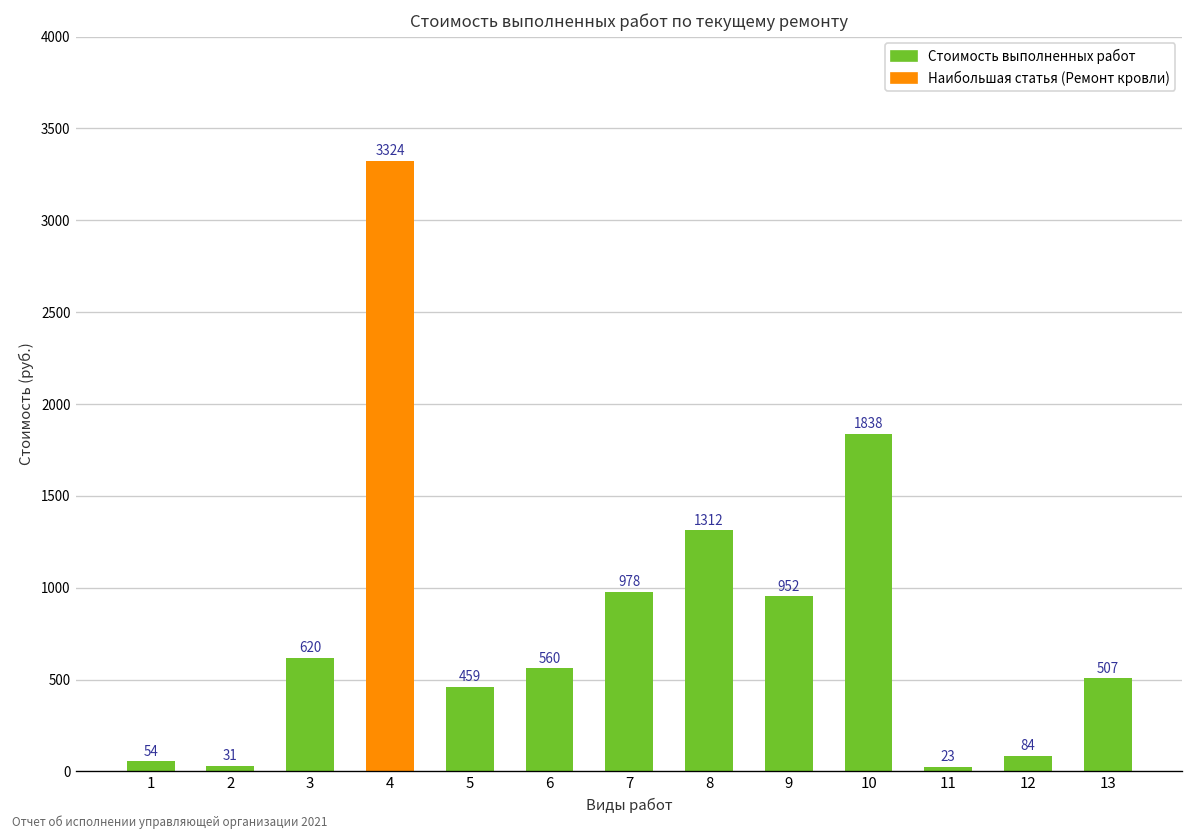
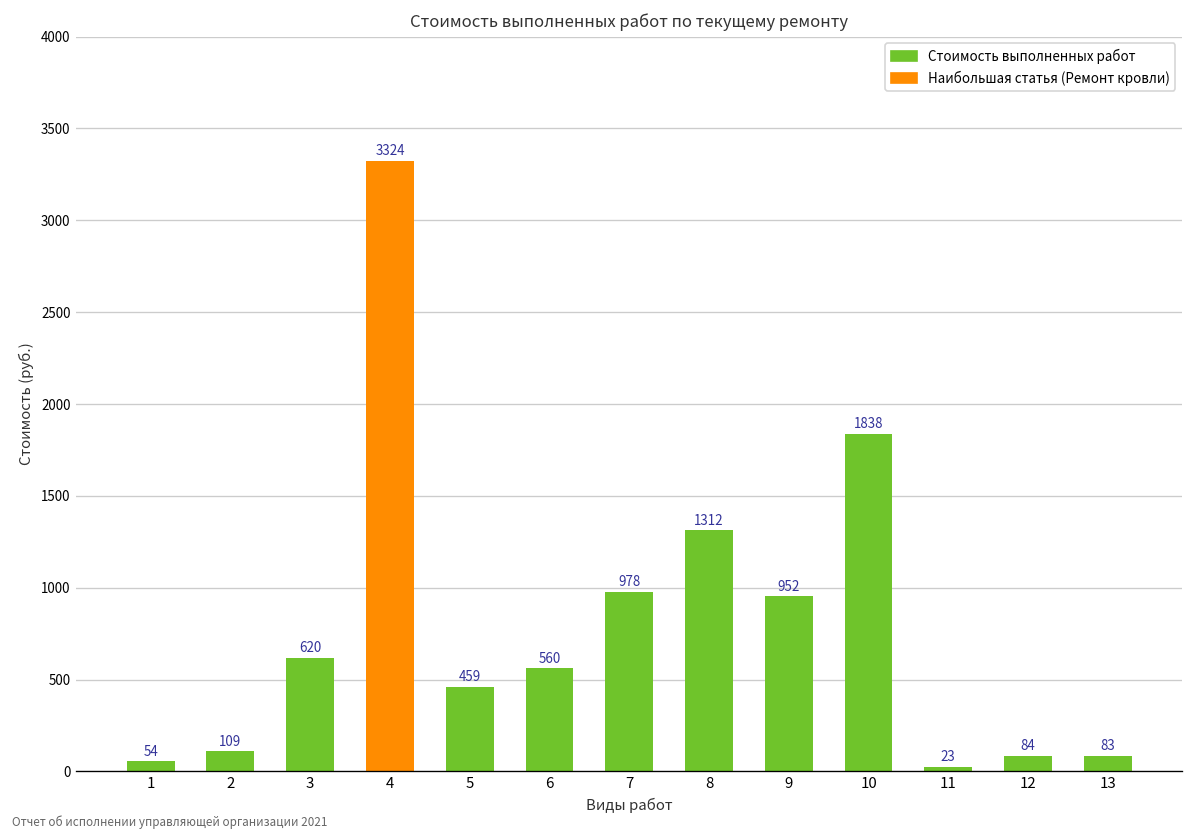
2: 31 -> 109
13: 507 -> 83
